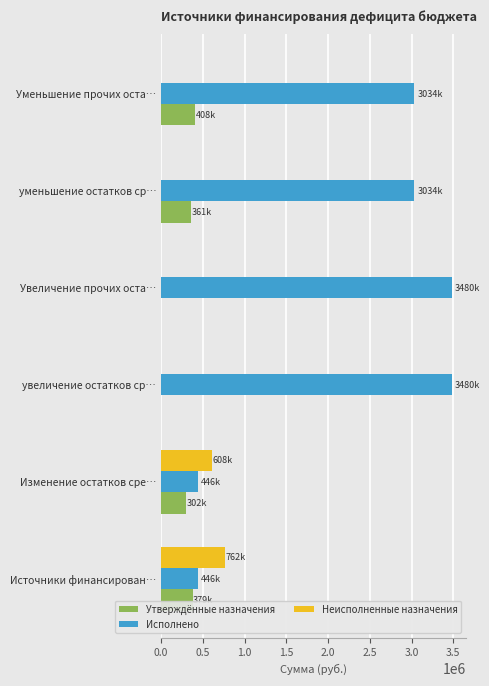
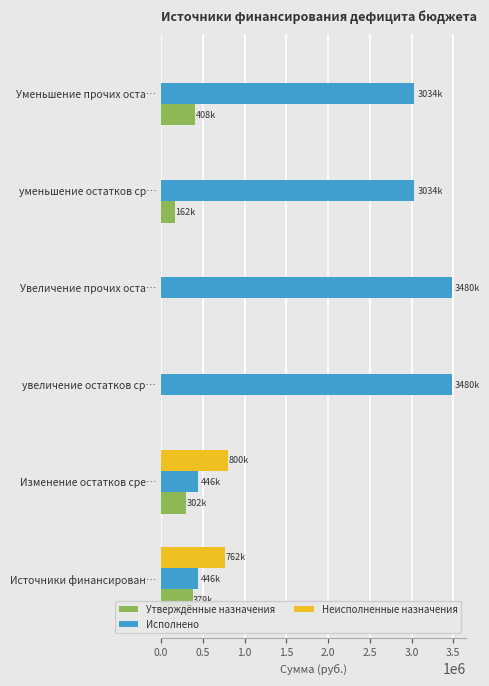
Утверждённые назначения, уменьшение остатков ср…: 361k -> 162k
Неисполненные назначения, Изменение остатков сре…: 608k -> 800k
